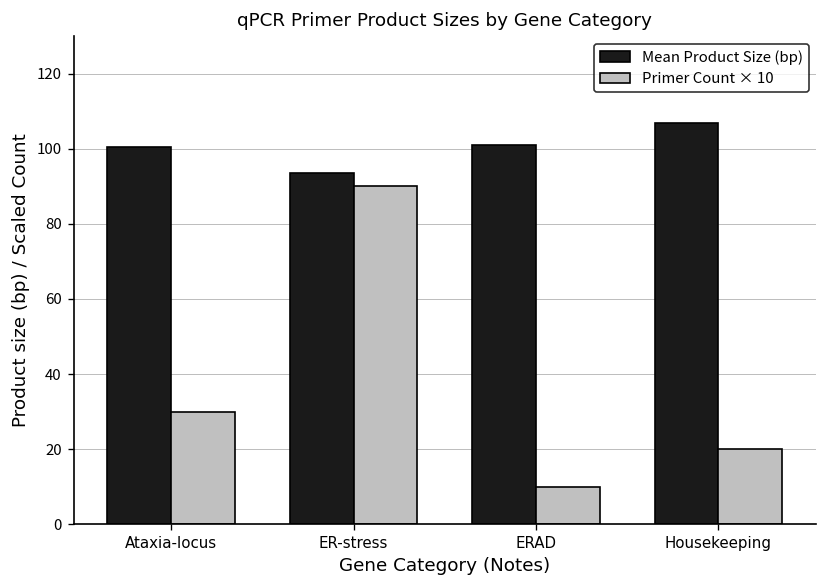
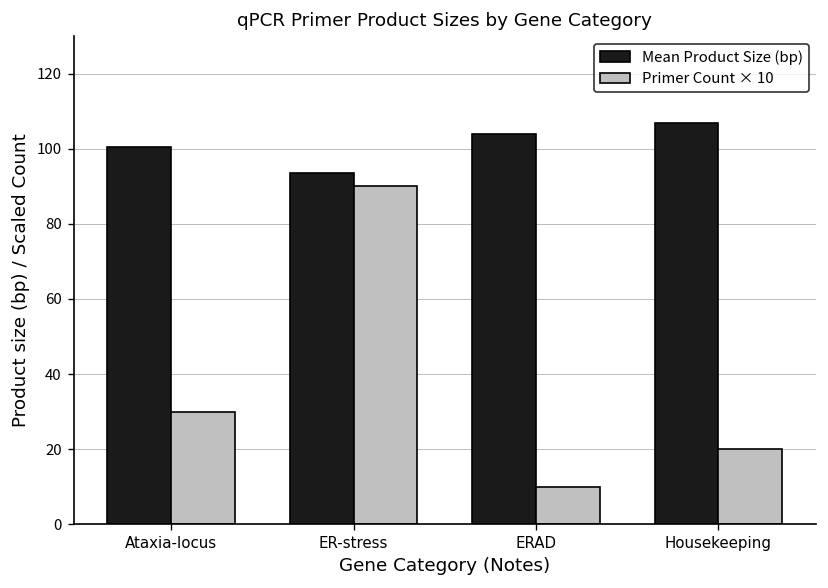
Mean Product Size (bp), ERAD: 101 -> 104
